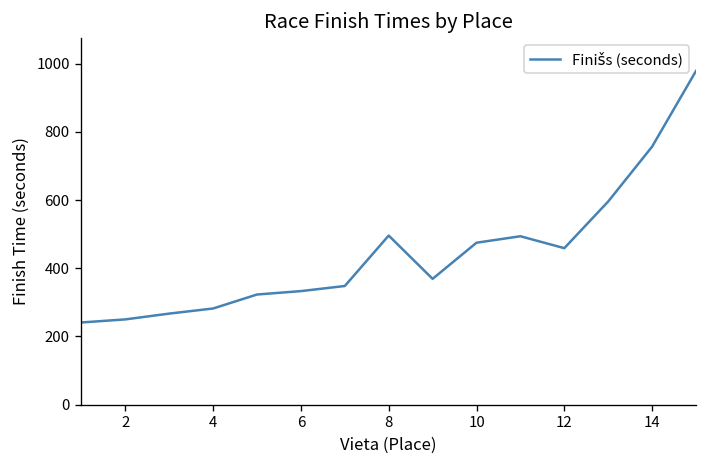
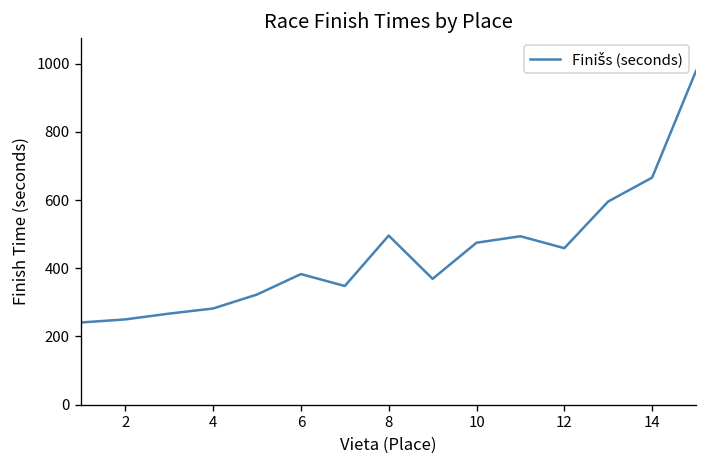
6: 330 -> 380
14: 760 -> 670
